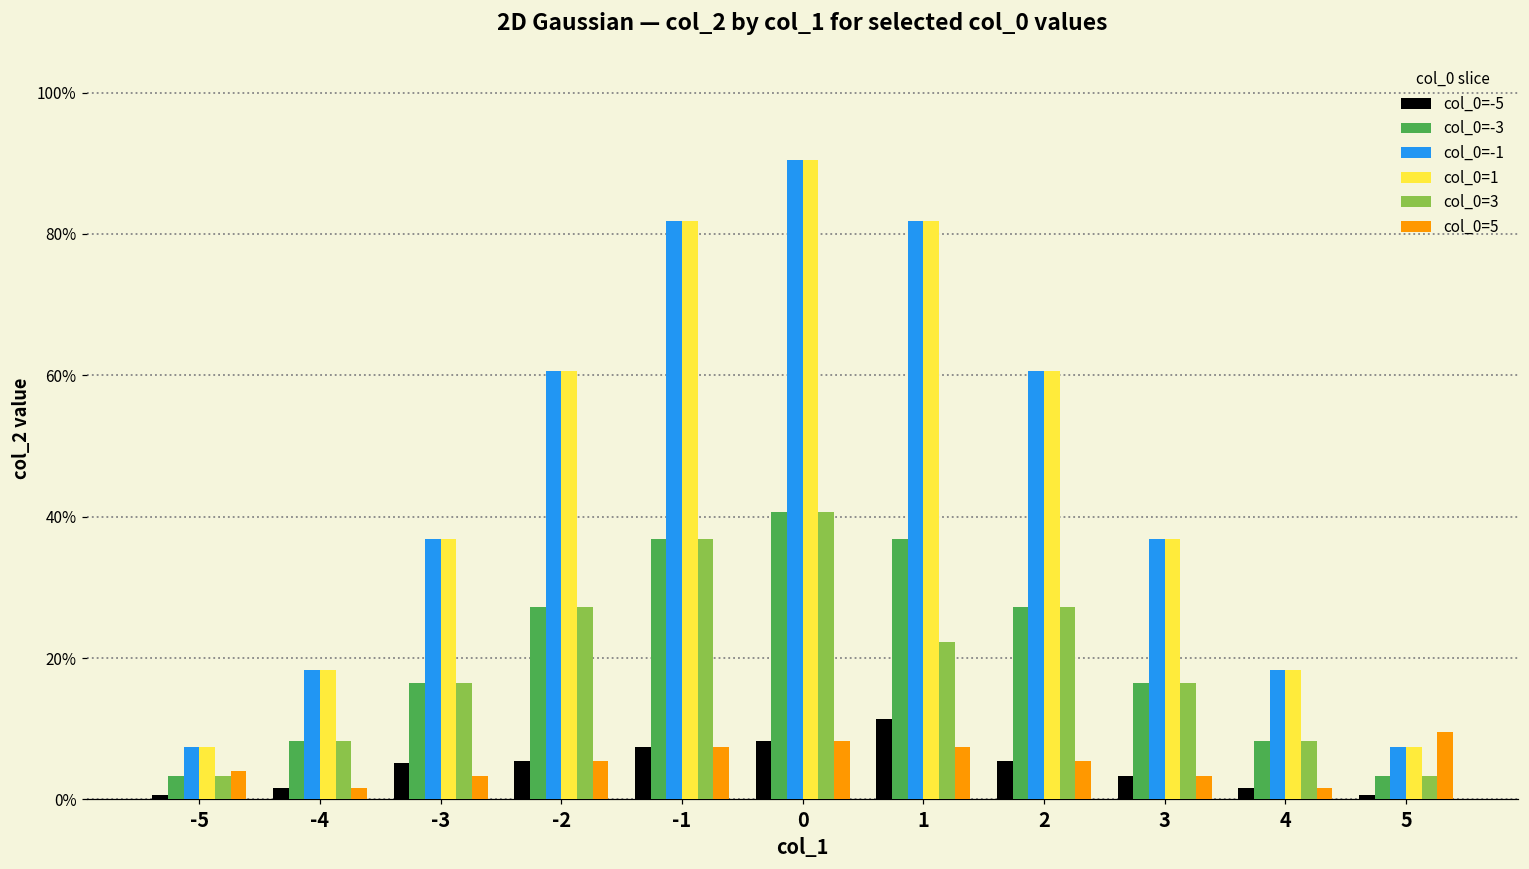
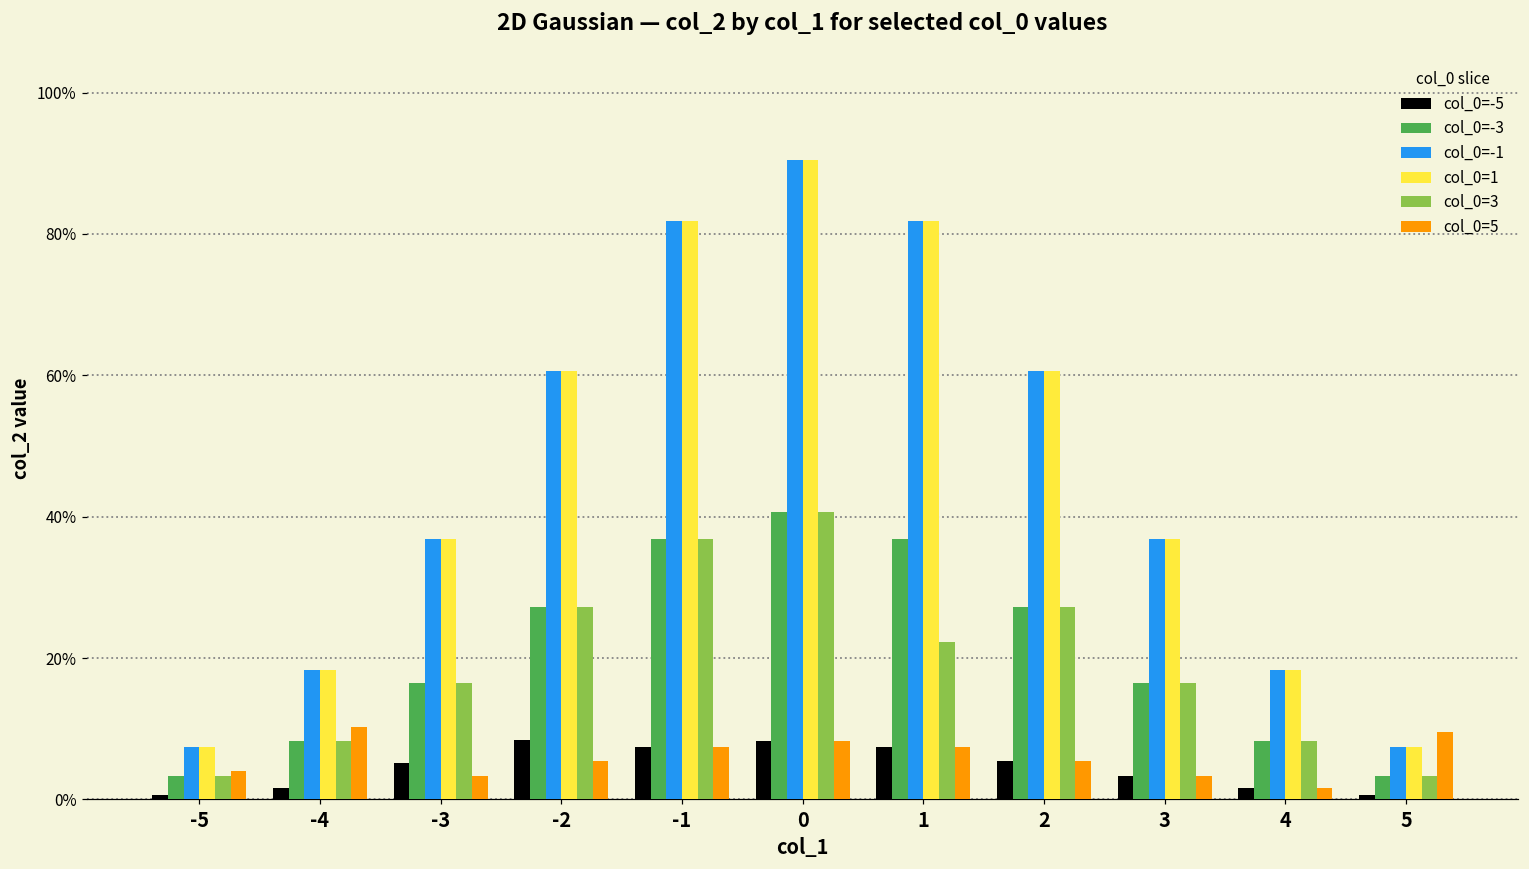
col_0=5, -4: 2% -> 10%
col_0=-5, -2: 6% -> 8%
col_0=-5, 1: 11% -> 7%
